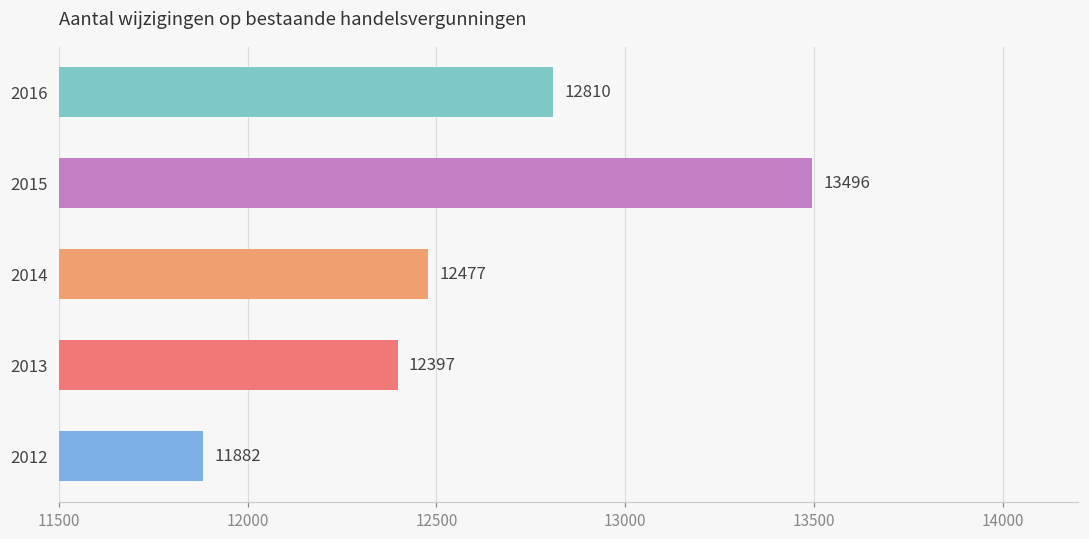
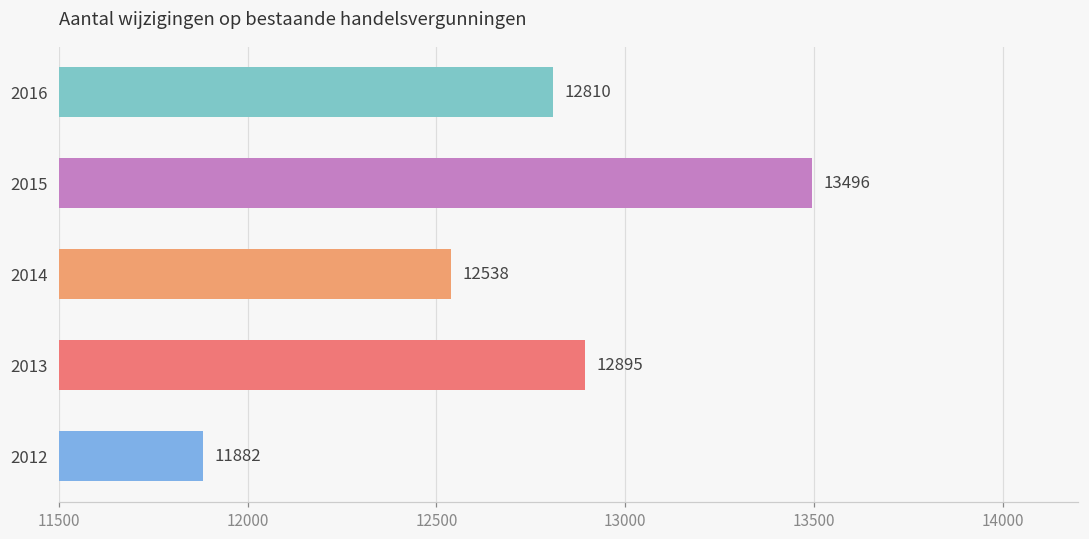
2014: 12477 -> 12538
2013: 12397 -> 12895
